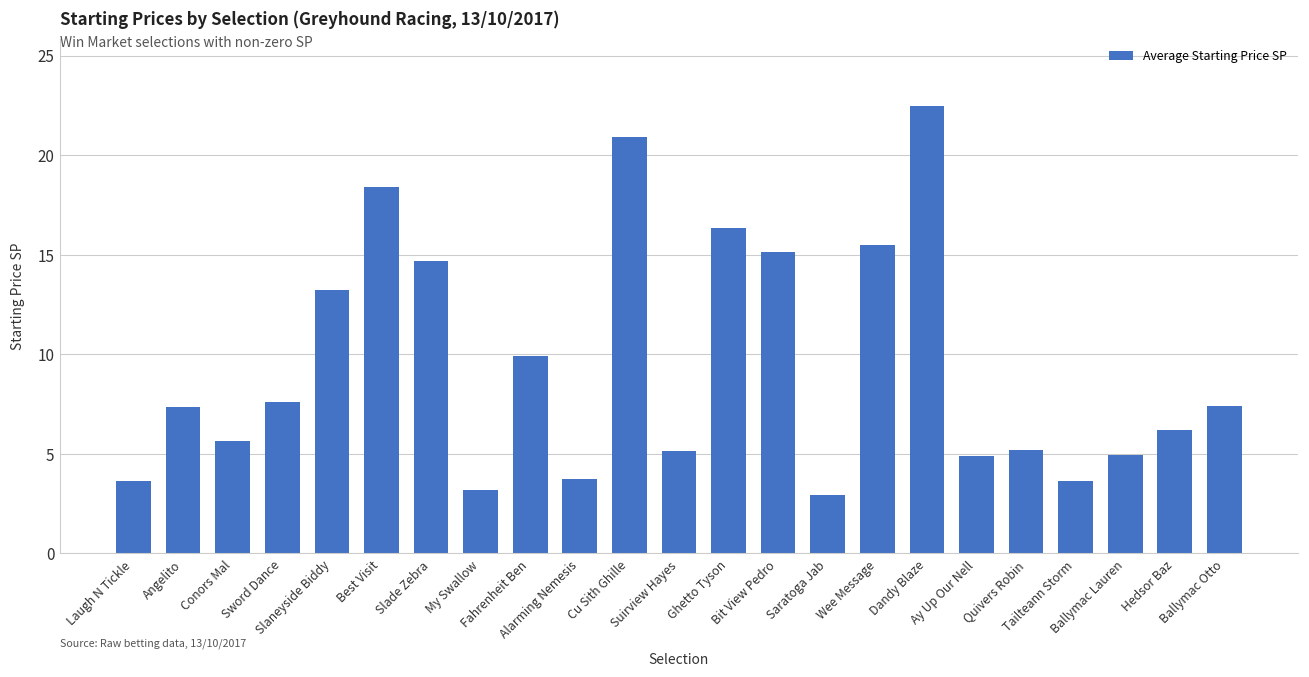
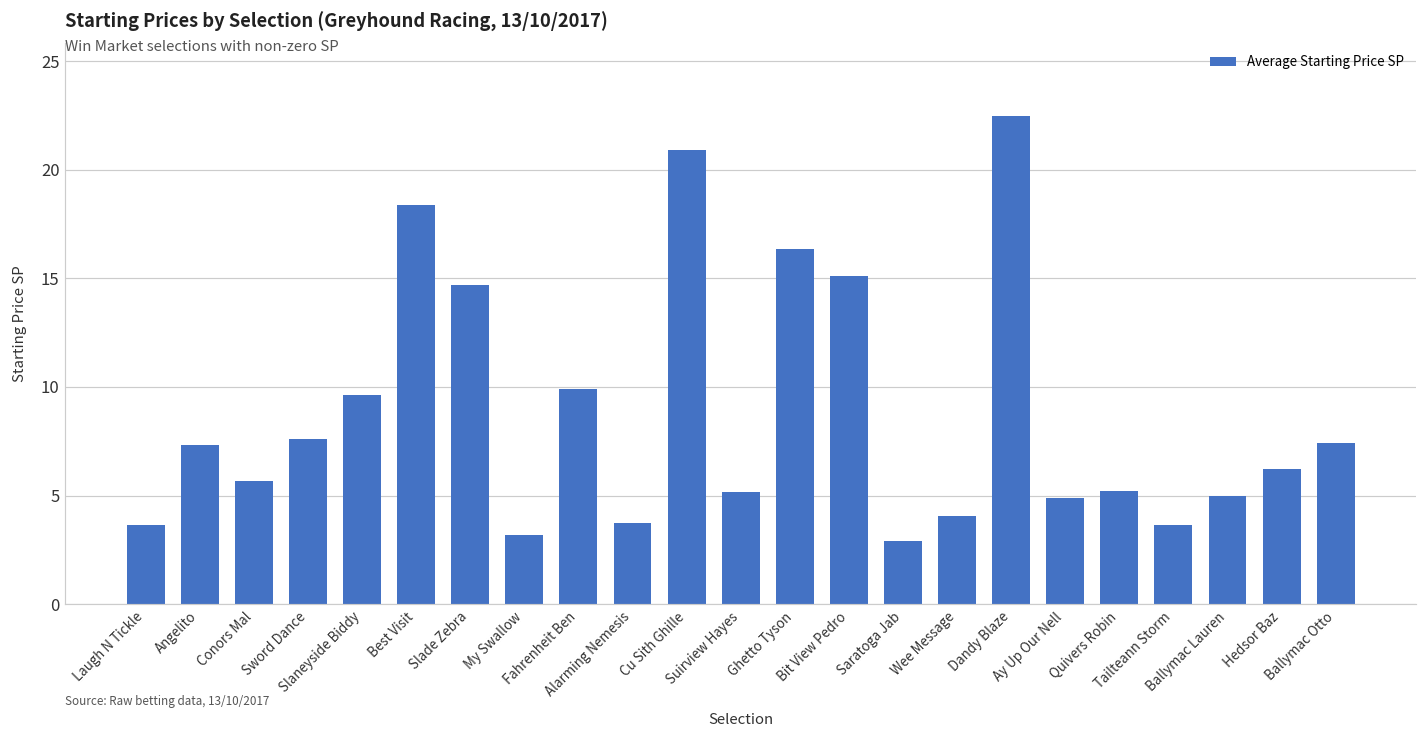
Slaneyside Biddy: 13.2 -> 9.6
Wee Message: 15.5 -> 4.0
